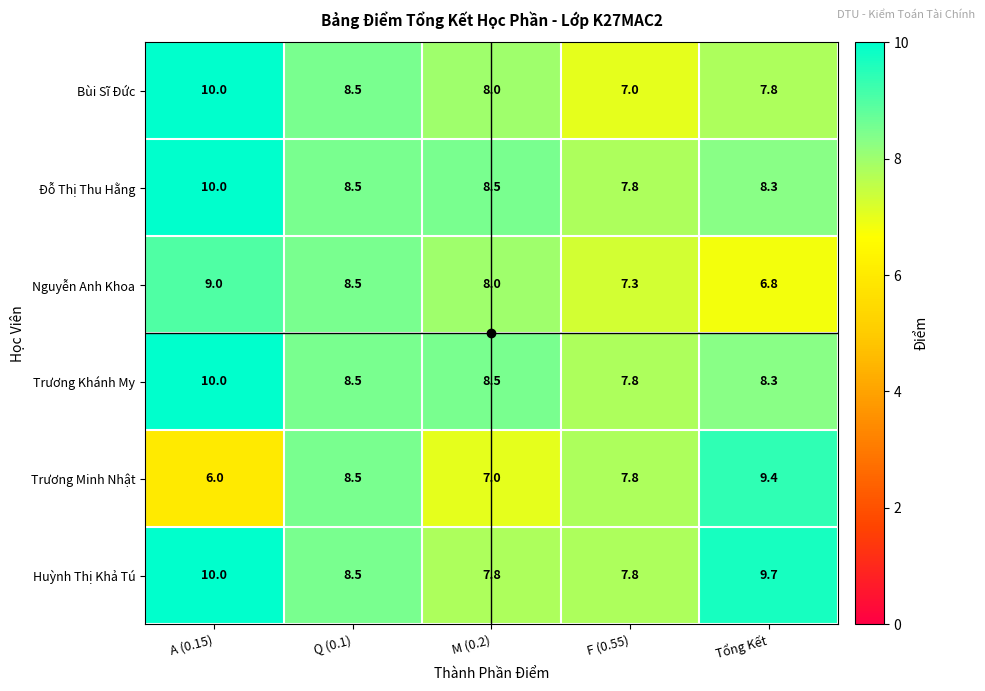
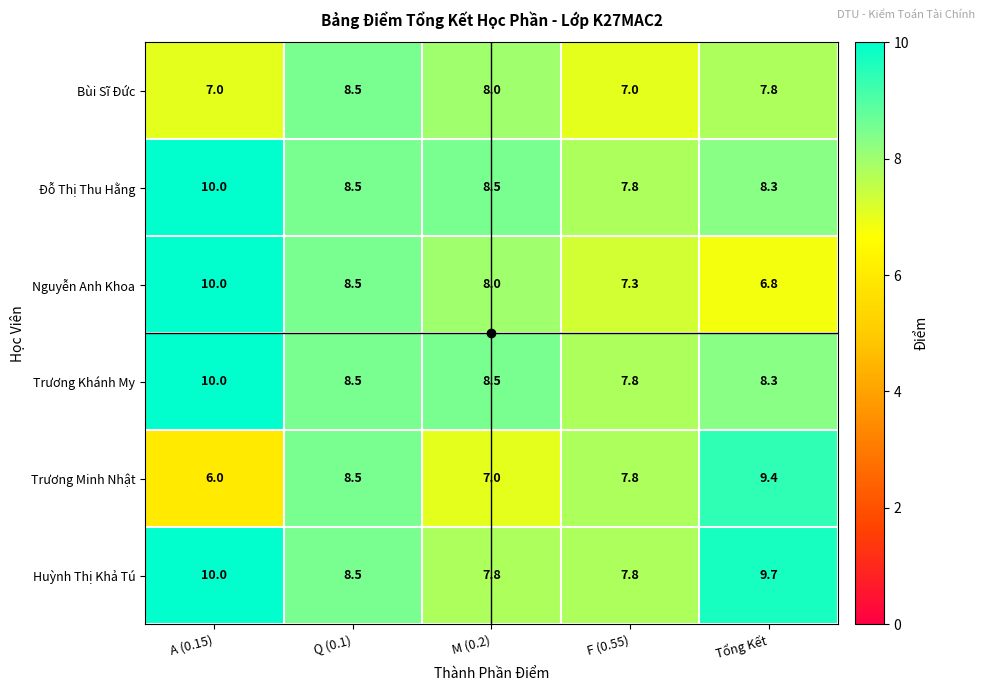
Bùi Sĩ Đức, A (0.15): 10.0 -> 7.0
Nguyễn Anh Khoa, A (0.15): 9.0 -> 10.0
